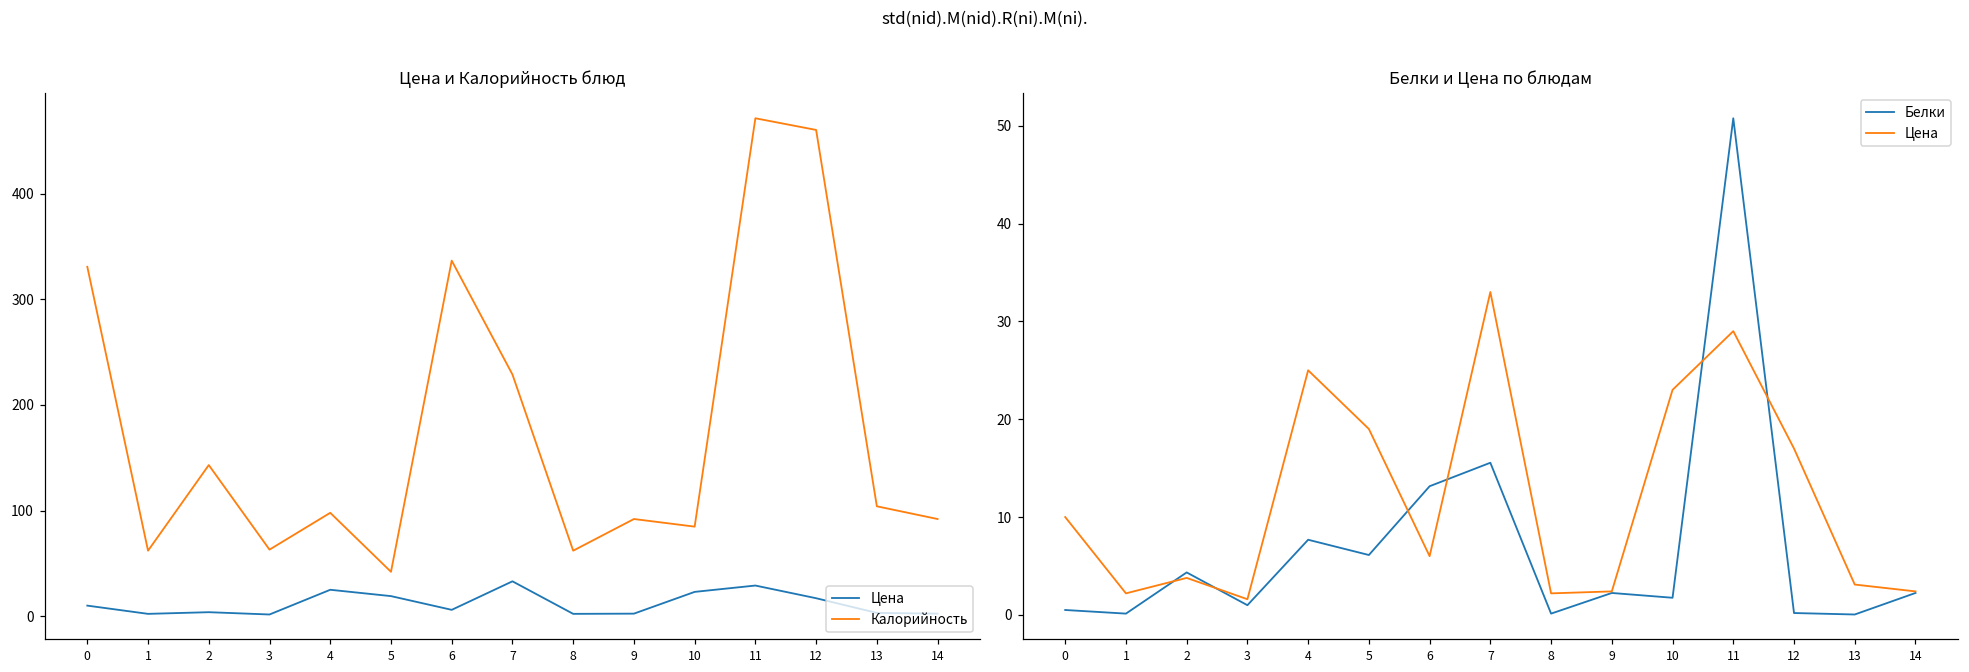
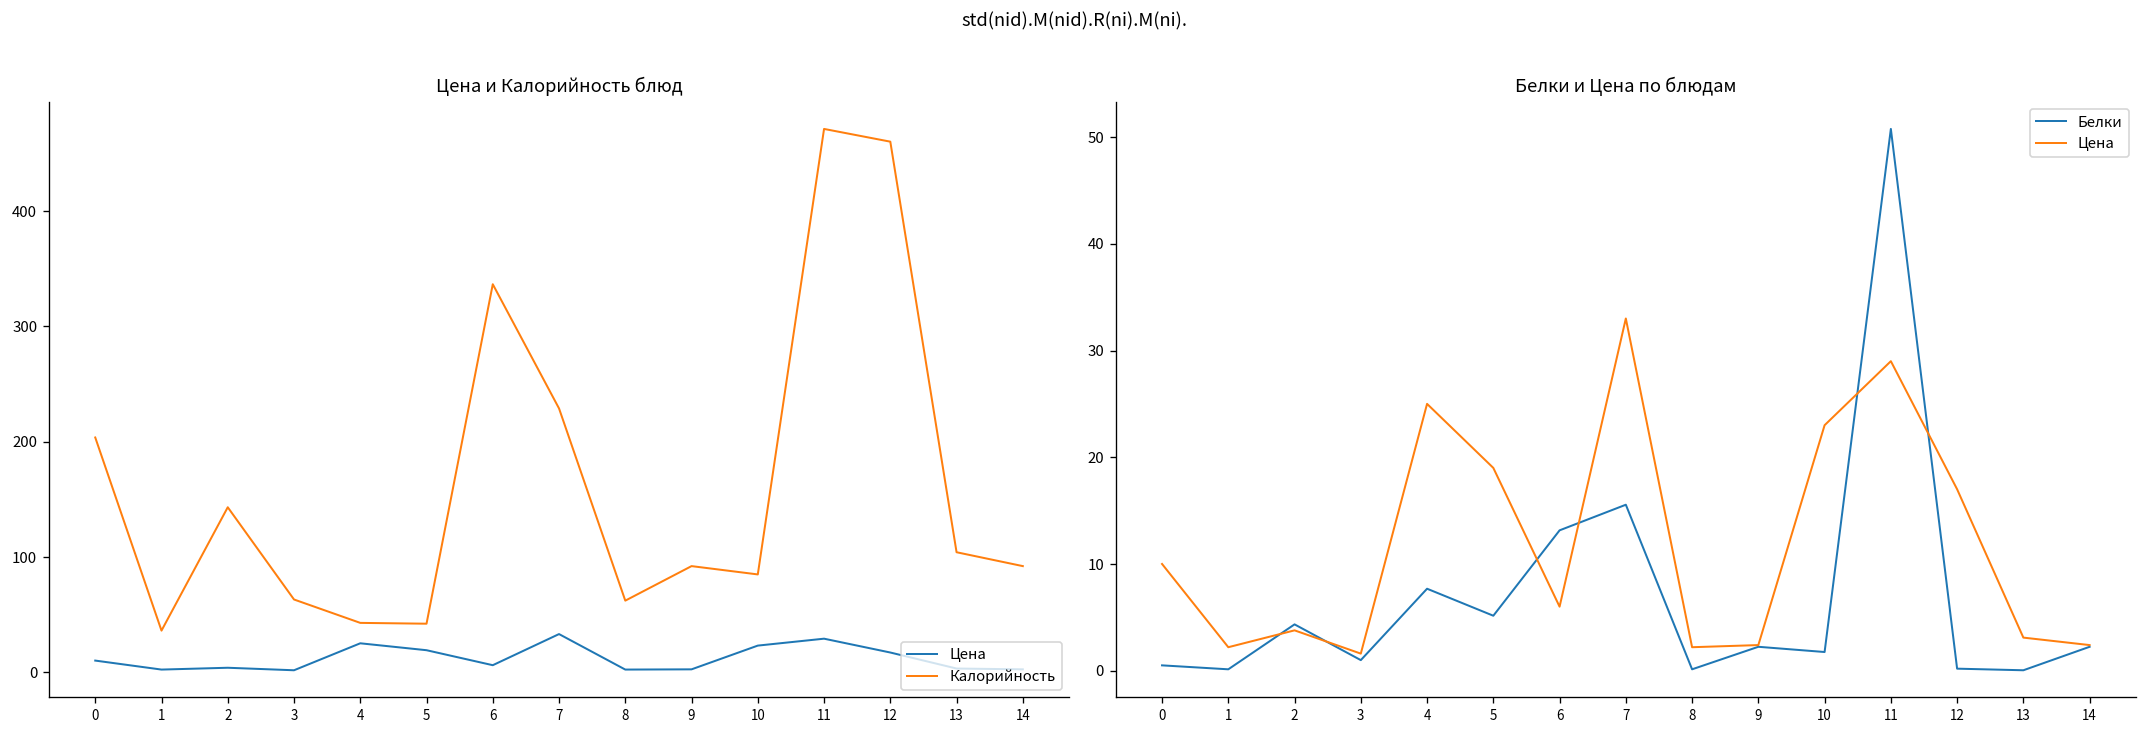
Цена и Калорийность блюд, Калорийность, 0: 330 -> 200
Цена и Калорийность блюд, Калорийность, 1: 60 -> 40
Цена и Калорийность блюд, Калорийность, 4: 100 -> 40
Белки и Цена по блюдам, Белки, 5: 6 -> 5
